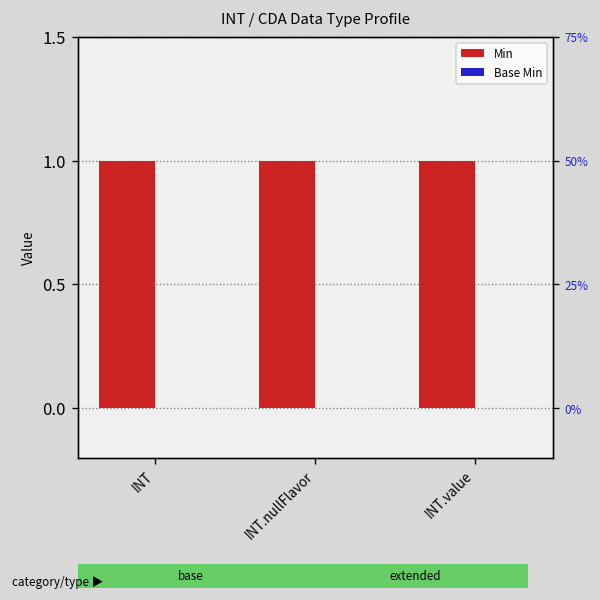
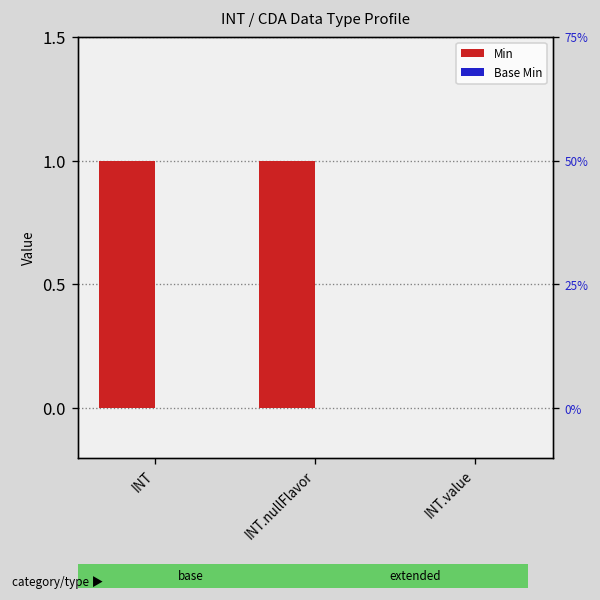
Min, INT.value: 1 -> 0
